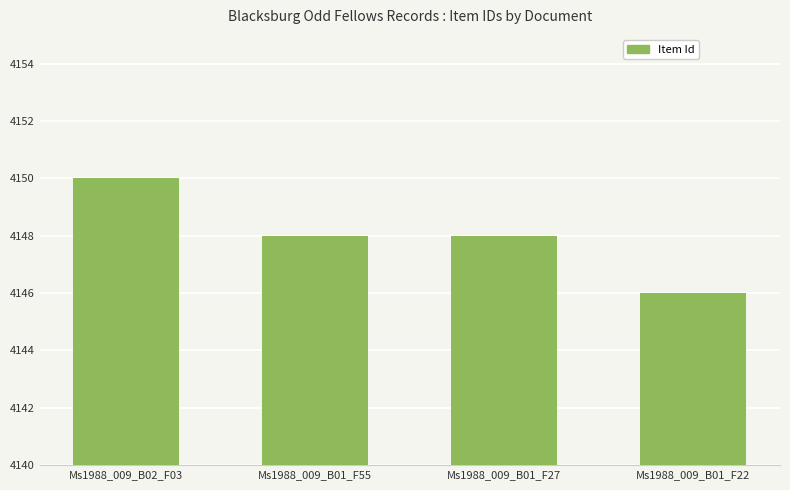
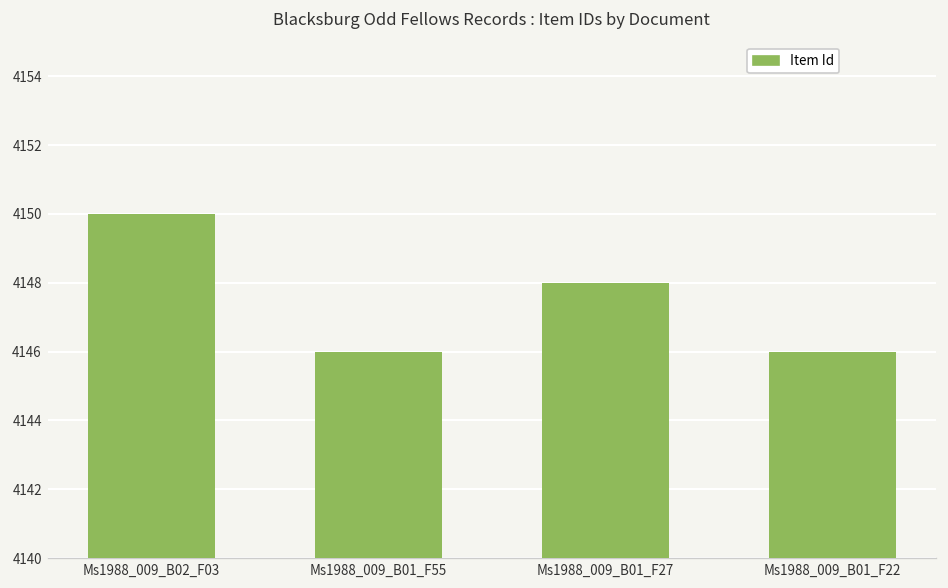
Ms1988_009_B01_F55: 4148 -> 4146
